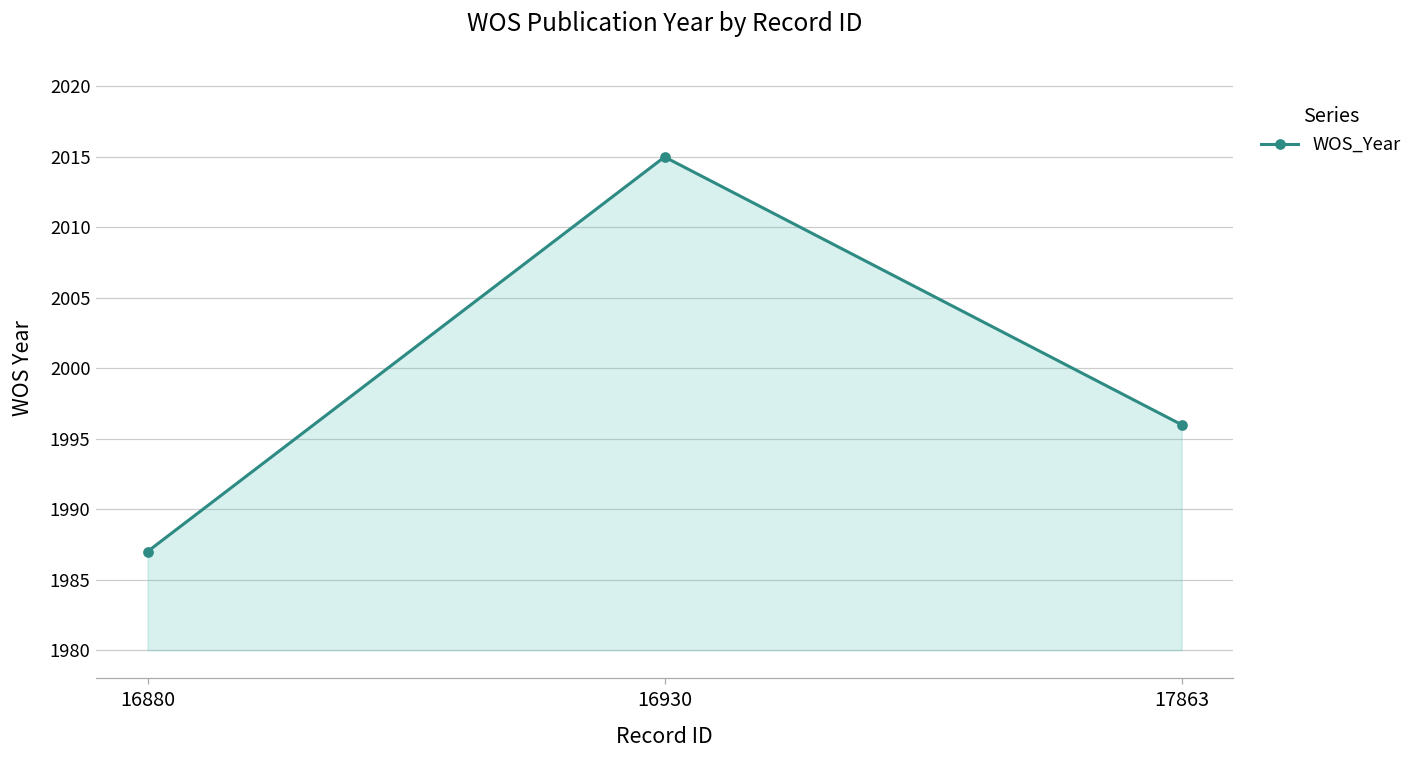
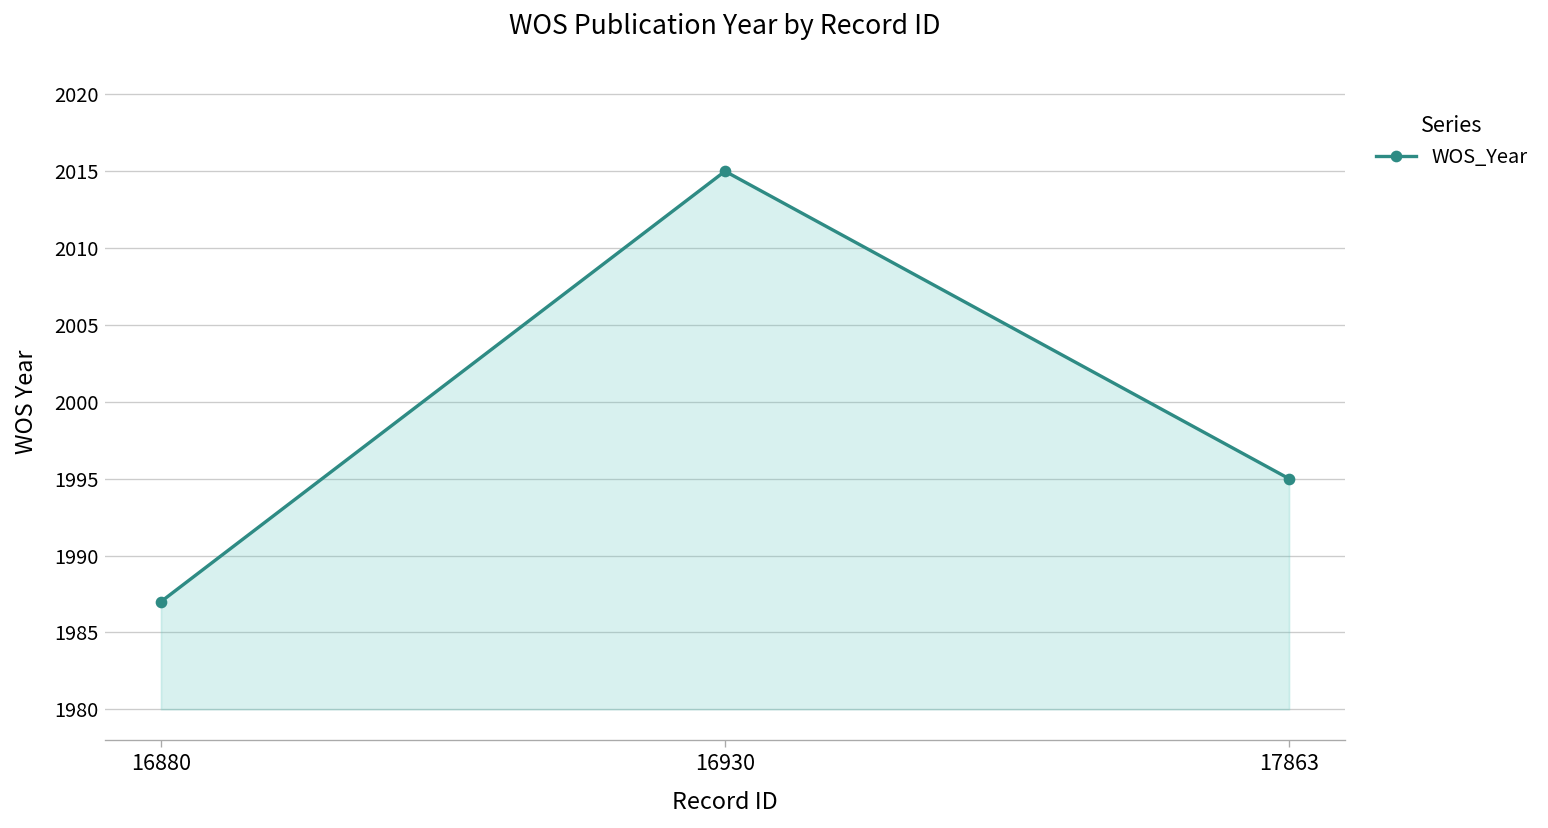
17863: 1996 -> 1995
